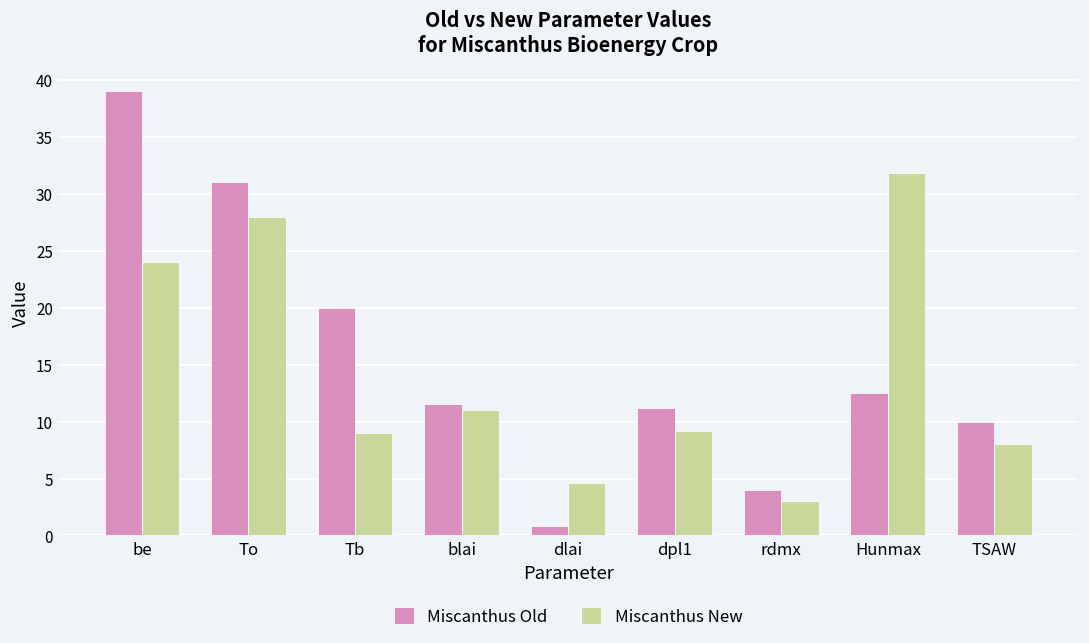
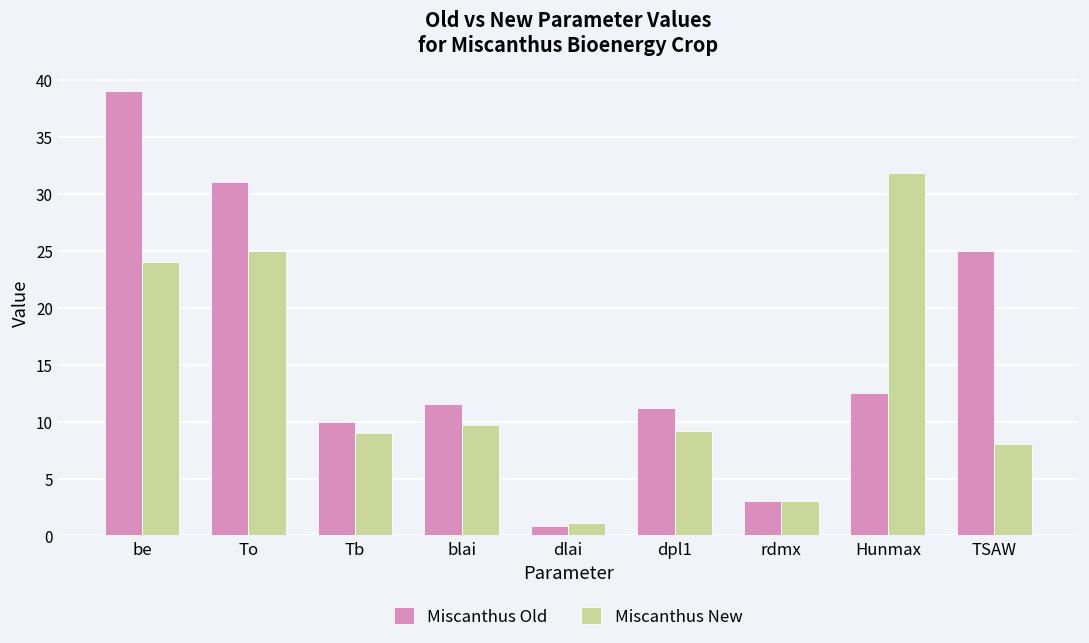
Miscanthus New, To: 28 -> 25
Miscanthus Old, Tb: 20 -> 10
Miscanthus New, blai: 11.0 -> 9.7
Miscanthus New, dlai: 4.6 -> 1.1
Miscanthus Old, rdmx: 4 -> 3
Miscanthus Old, TSAW: 10 -> 25
